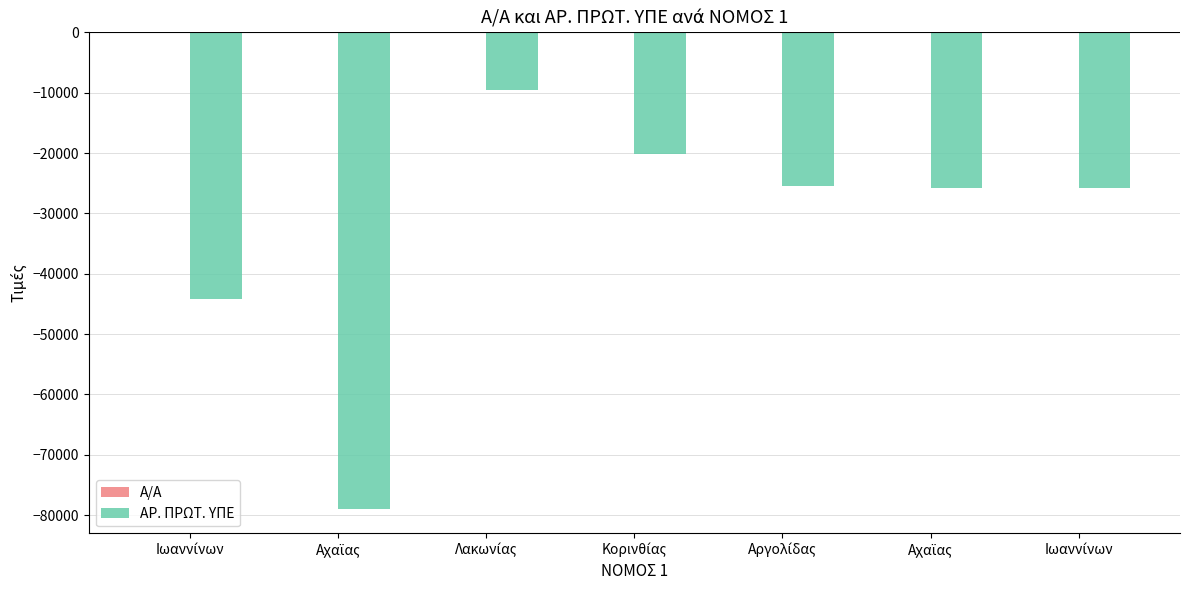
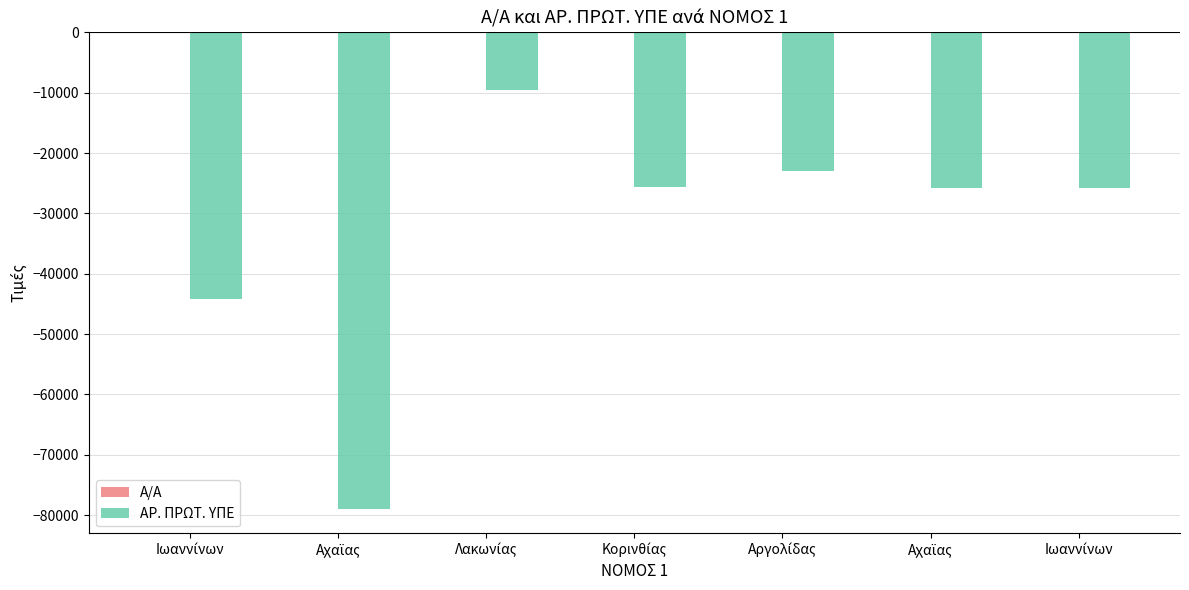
ΑΡ. ΠΡΩΤ. ΥΠΕ, Κορινθίας: -20000 -> -26000
ΑΡ. ΠΡΩΤ. ΥΠΕ, Αργολίδας: -25000 -> -23000
